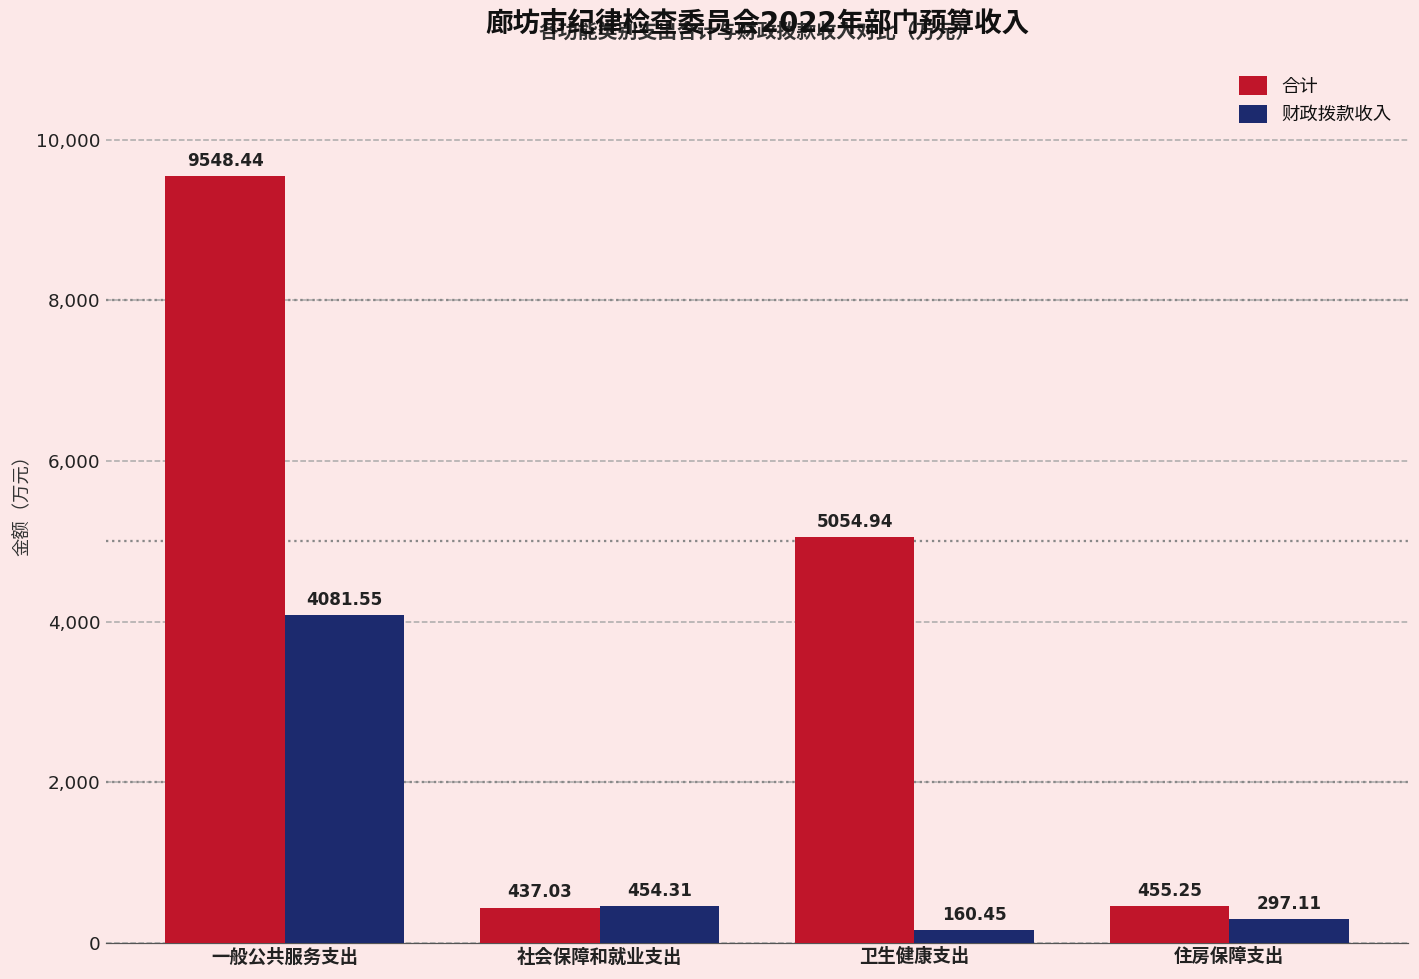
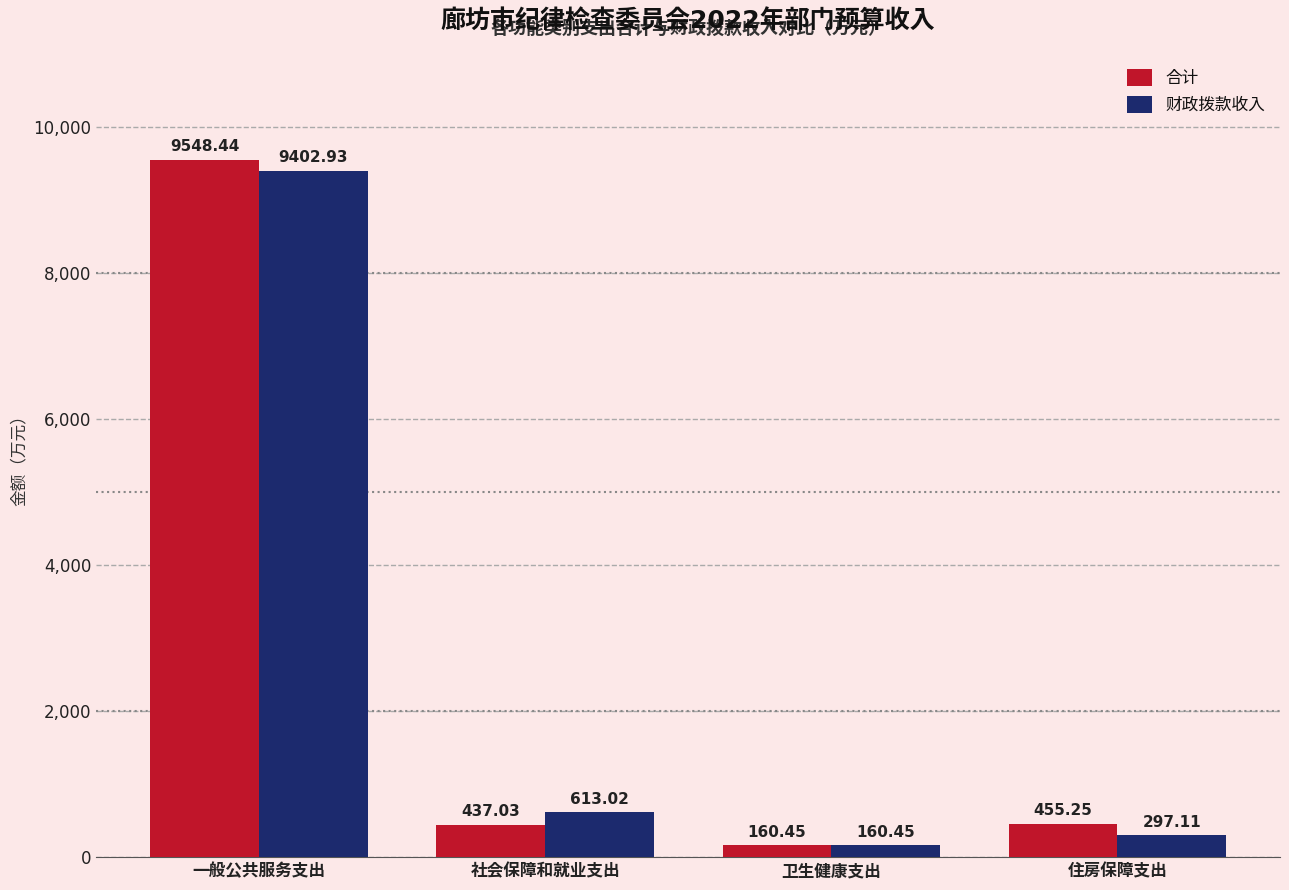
财政拨款收入, 一般公共服务支出: 4081.55 -> 9402.93
财政拨款收入, 社会保障和就业支出: 454.31 -> 613.02
合计, 卫生健康支出: 5054.94 -> 160.45
